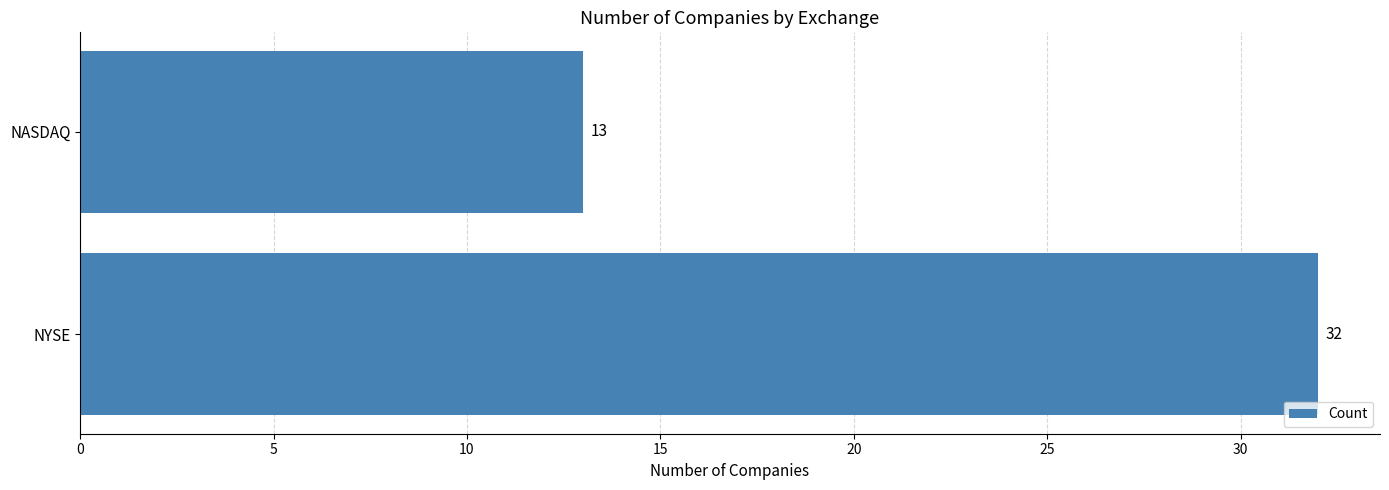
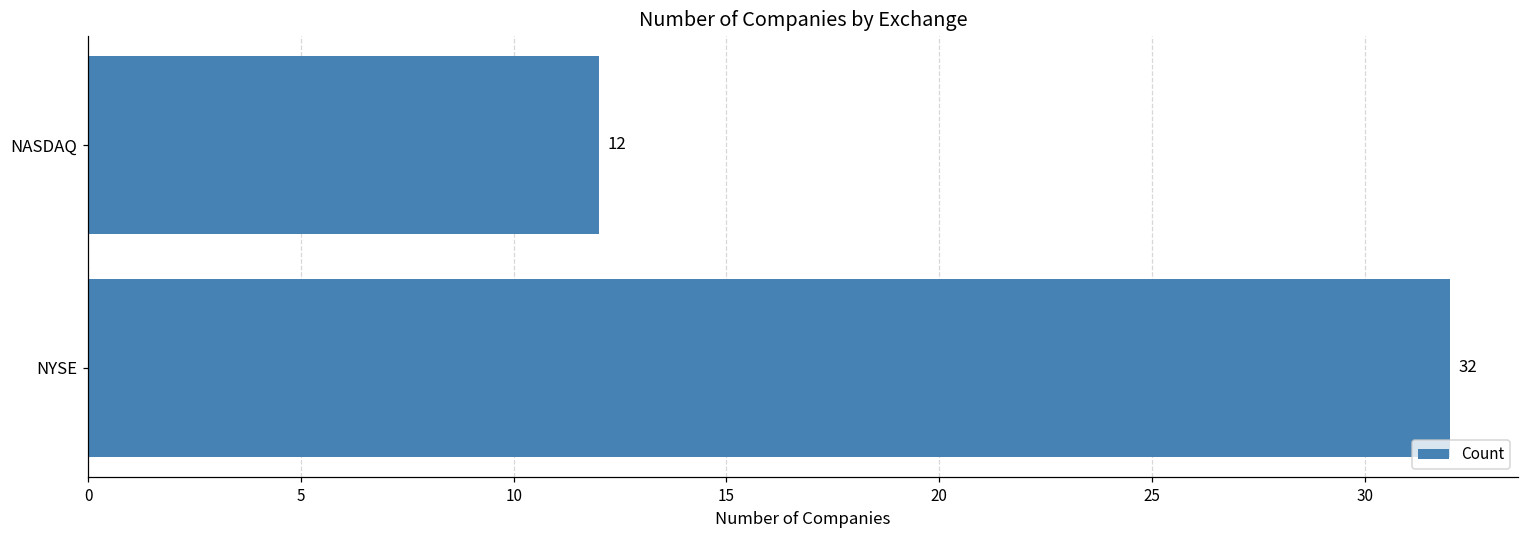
NASDAQ: 13 -> 12
